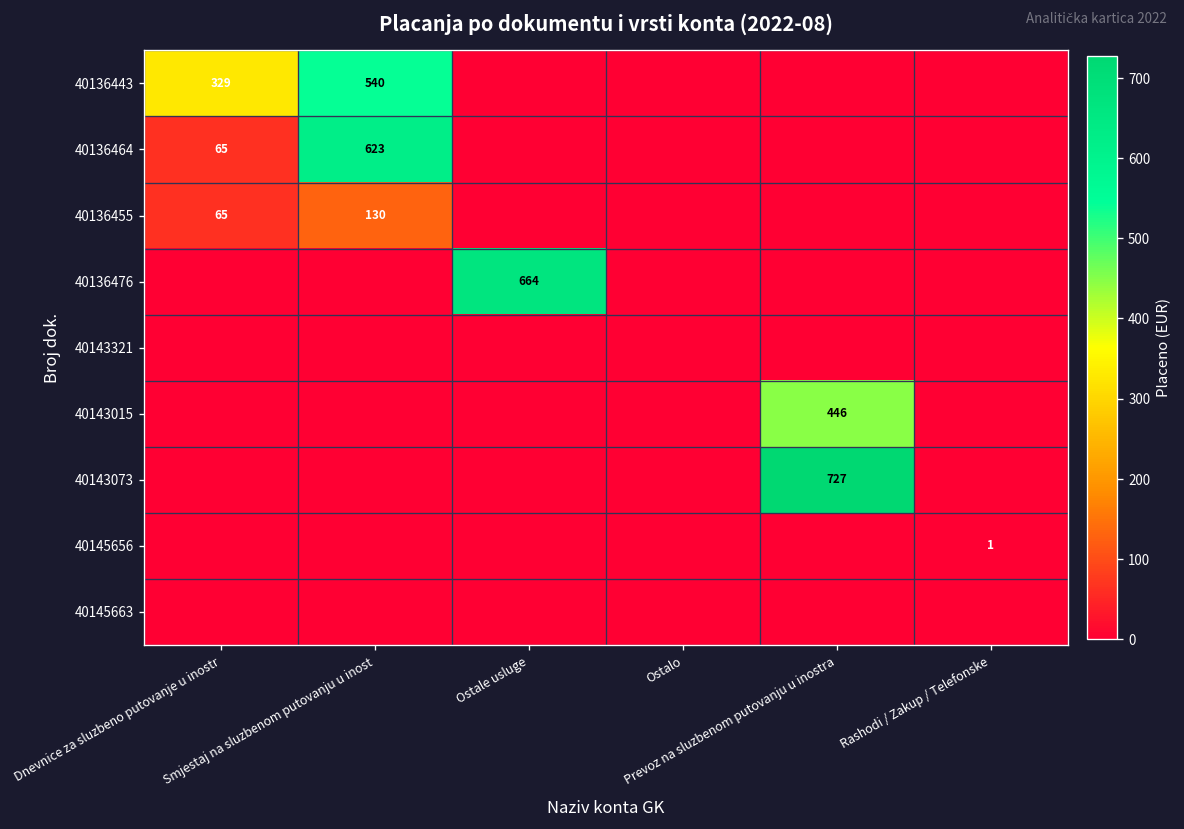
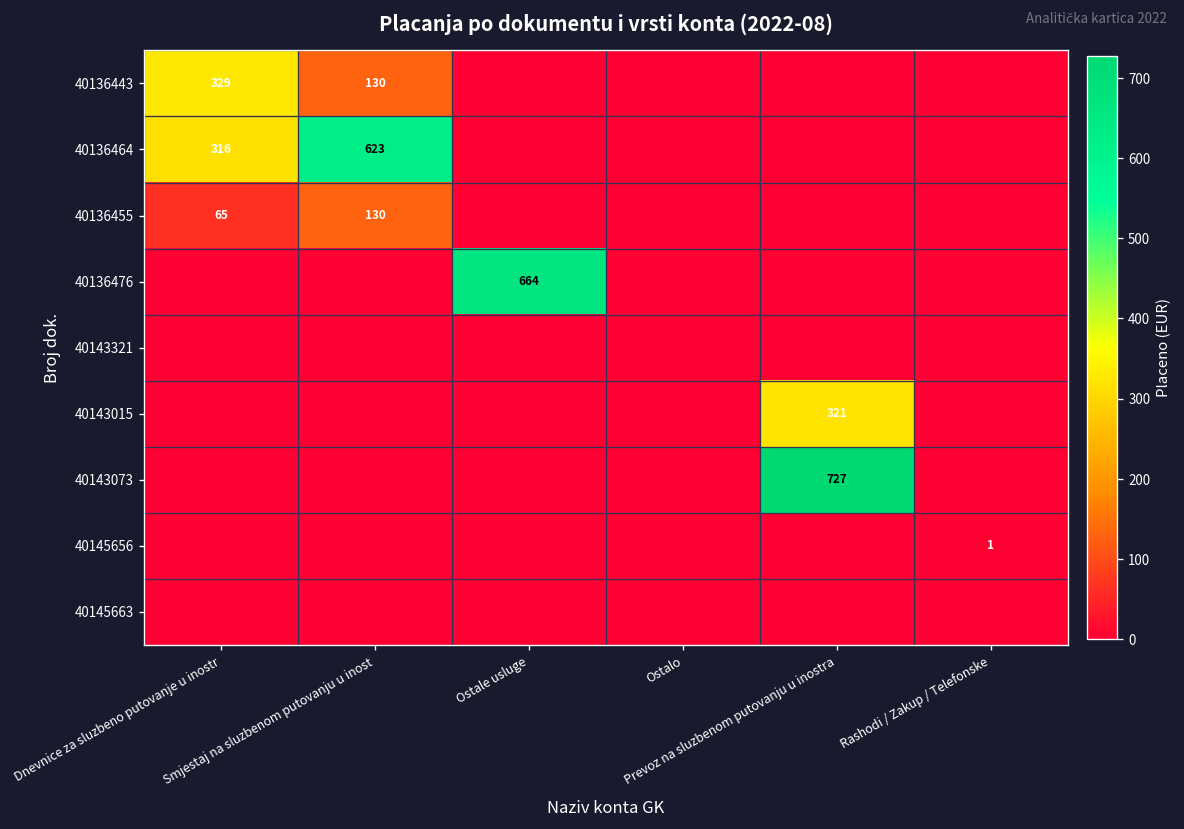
40136443, Smjestaj na sluzbenom putovanju u inost: 540 -> 130
40136464, Dnevnice za sluzbeno putovanje u inostr: 65 -> 316
40143015, Prevoz na sluzbenom putovanju u inostra: 446 -> 321
